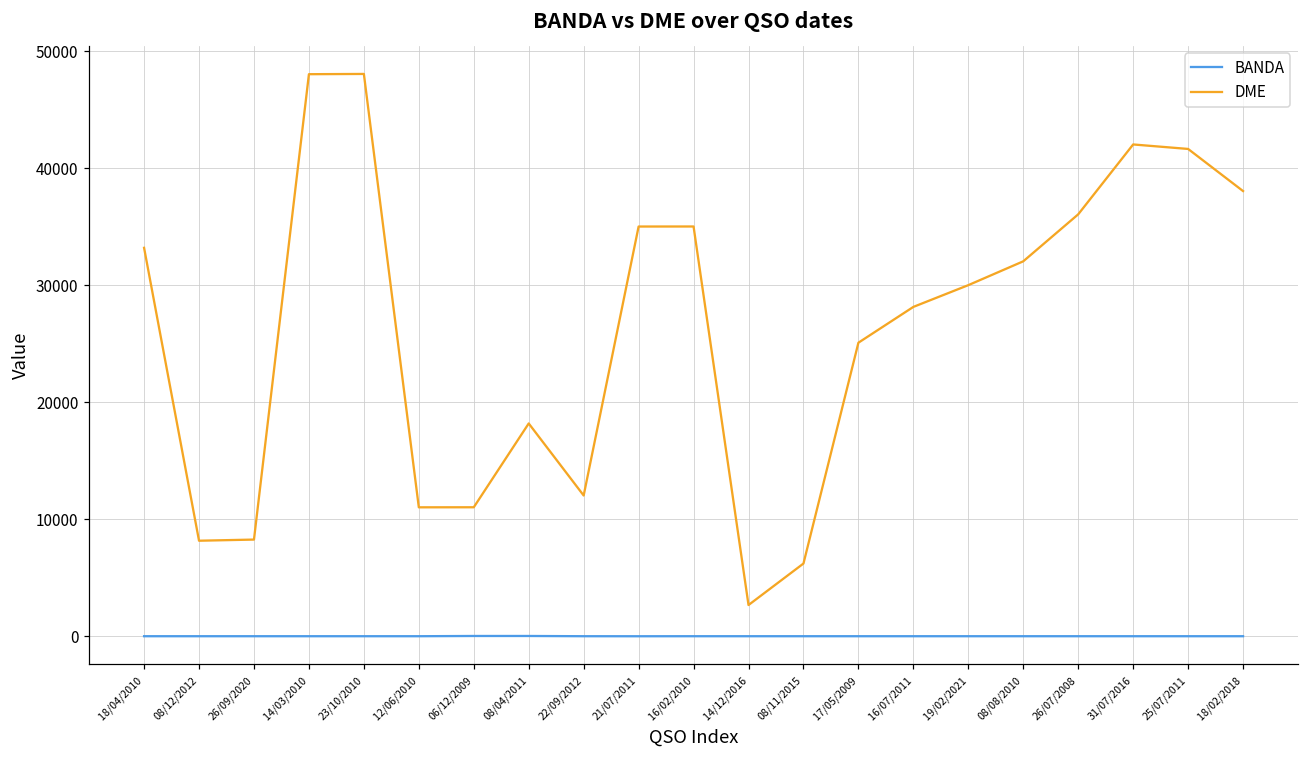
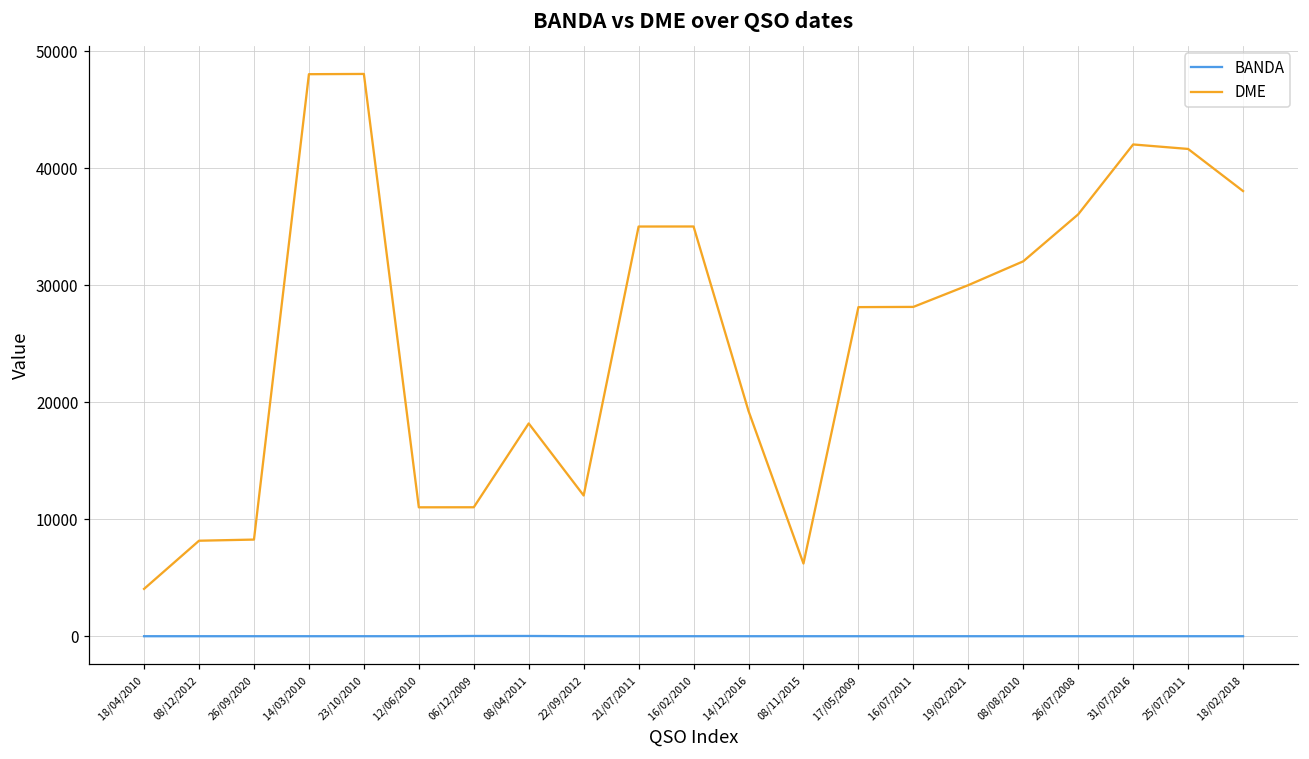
DME, 18/04/2010: 33200 -> 4100
DME, 14/12/2016: 2700 -> 19300
DME, 17/05/2009: 25100 -> 28100
